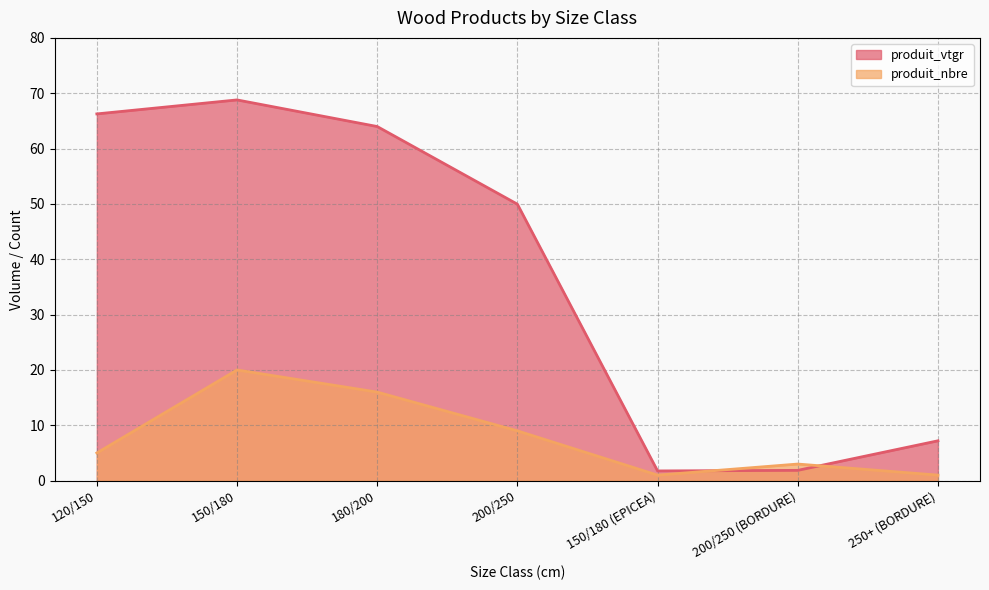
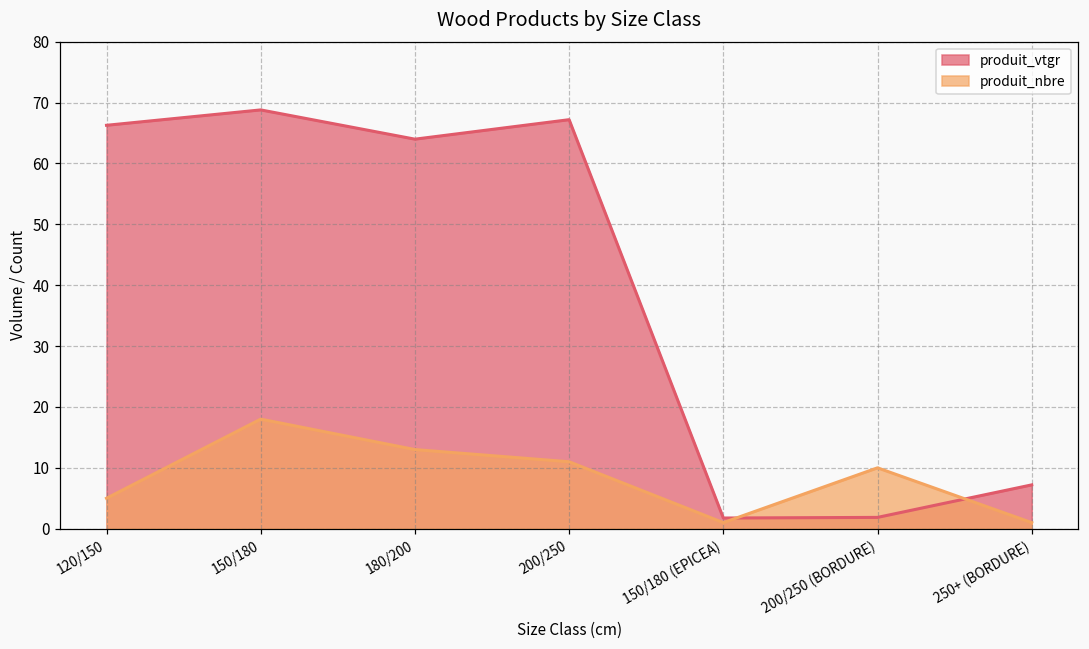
produit_nbre, 150/180: 20 -> 18
produit_nbre, 180/200: 16 -> 13
produit_vtgr, 200/250: 50 -> 67
produit_nbre, 200/250: 9 -> 11
produit_nbre, 200/250 (BORDURE): 3 -> 10
